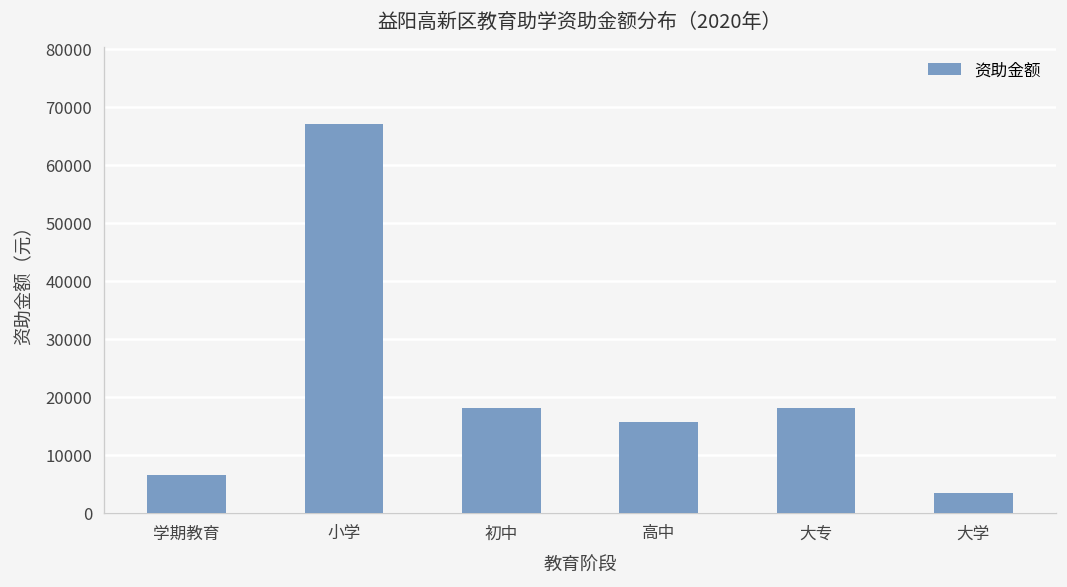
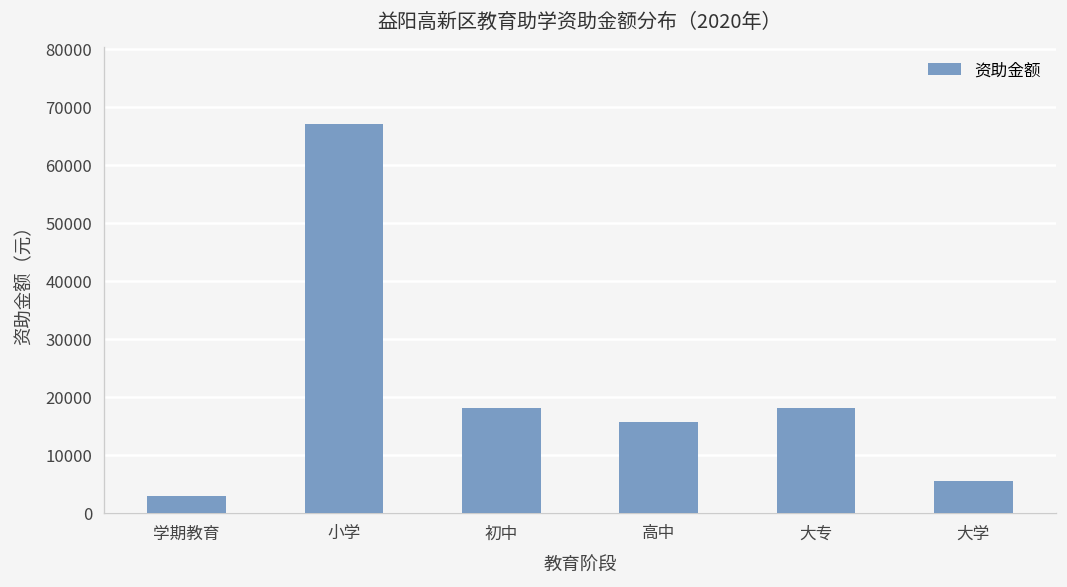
学期教育: 7000 -> 3000
大学: 3000 -> 6000
